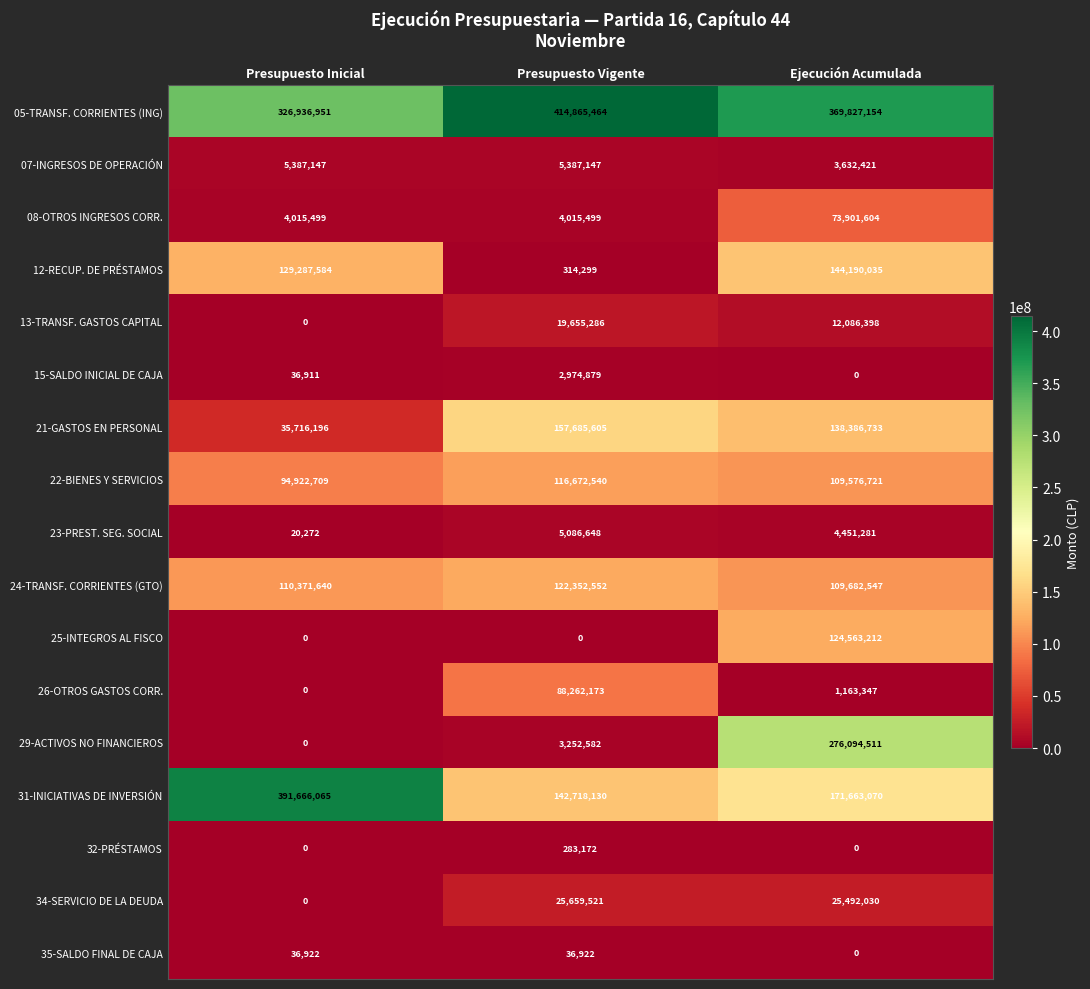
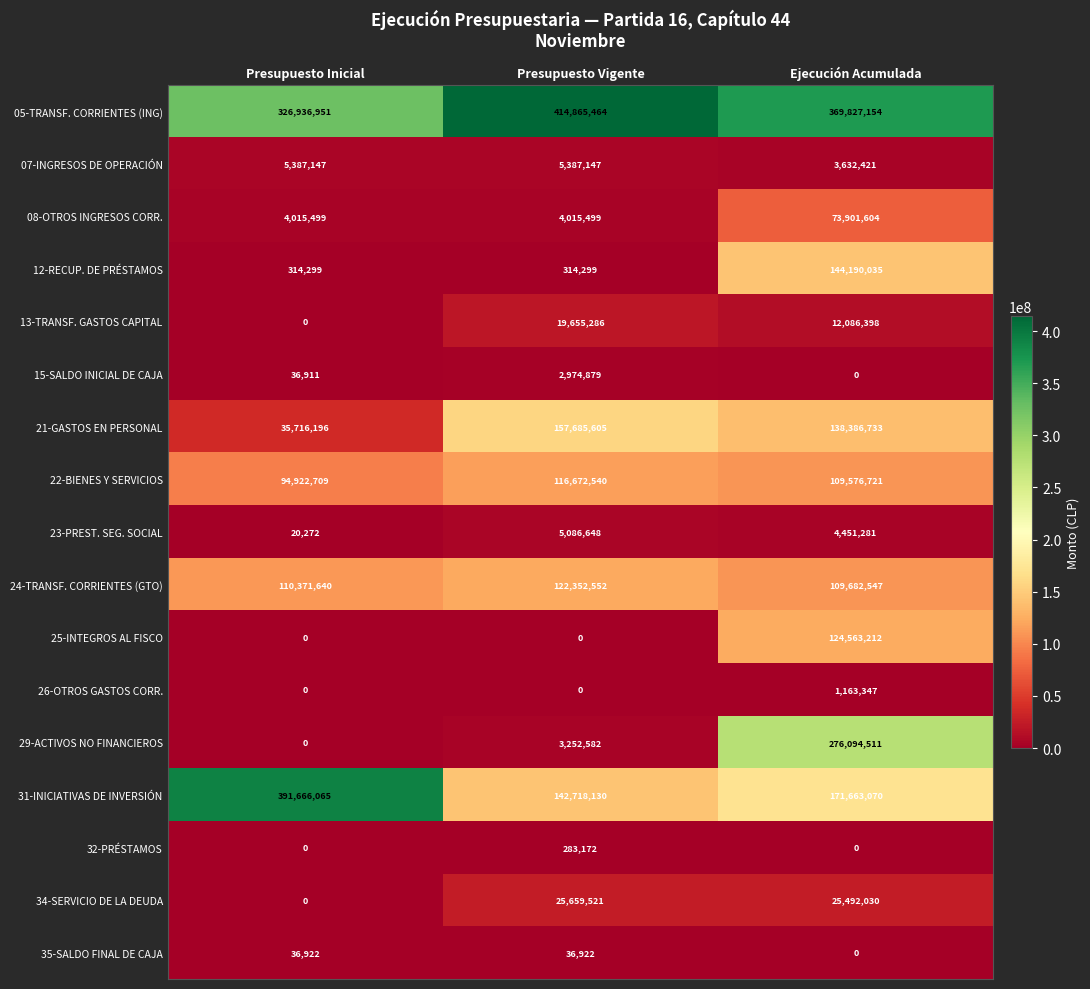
12-RECUP. DE PRÉSTAMOS, Presupuesto Inicial: 129,287,584 -> 314,299
26-OTROS GASTOS CORR., Presupuesto Vigente: 88,262,173 -> 0
